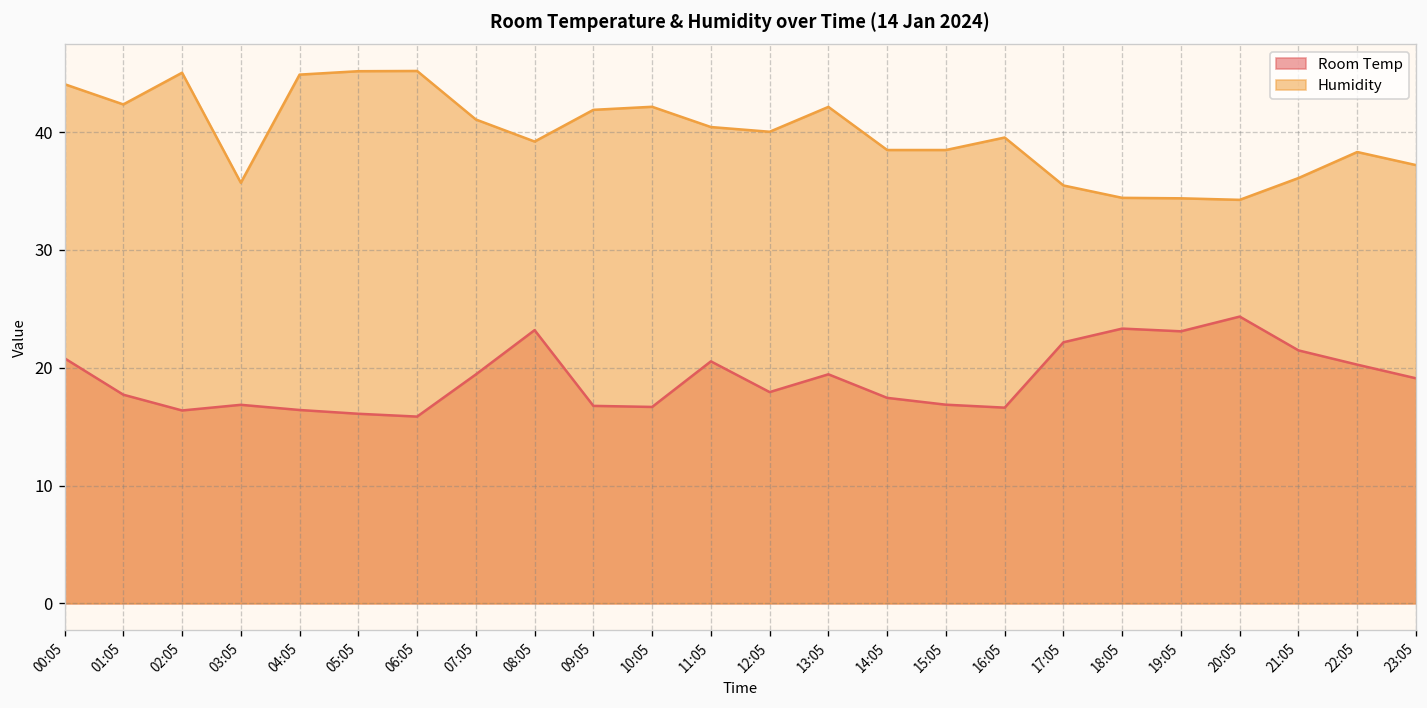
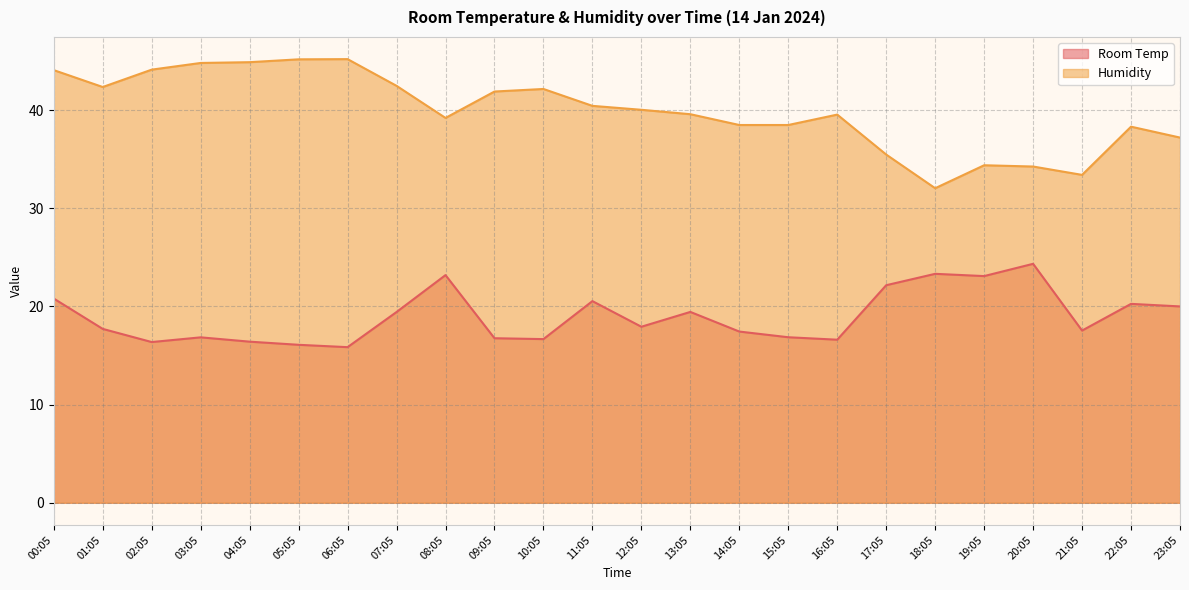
Humidity, 02:05: 45 -> 44
Humidity, 03:05: 36 -> 45
Humidity, 07:05: 41 -> 42
Humidity, 13:05: 42 -> 40
Humidity, 18:05: 34 -> 32
Room Temp, 21:05: 21 -> 18
Humidity, 21:05: 36 -> 33
Room Temp, 23:05: 19 -> 20
